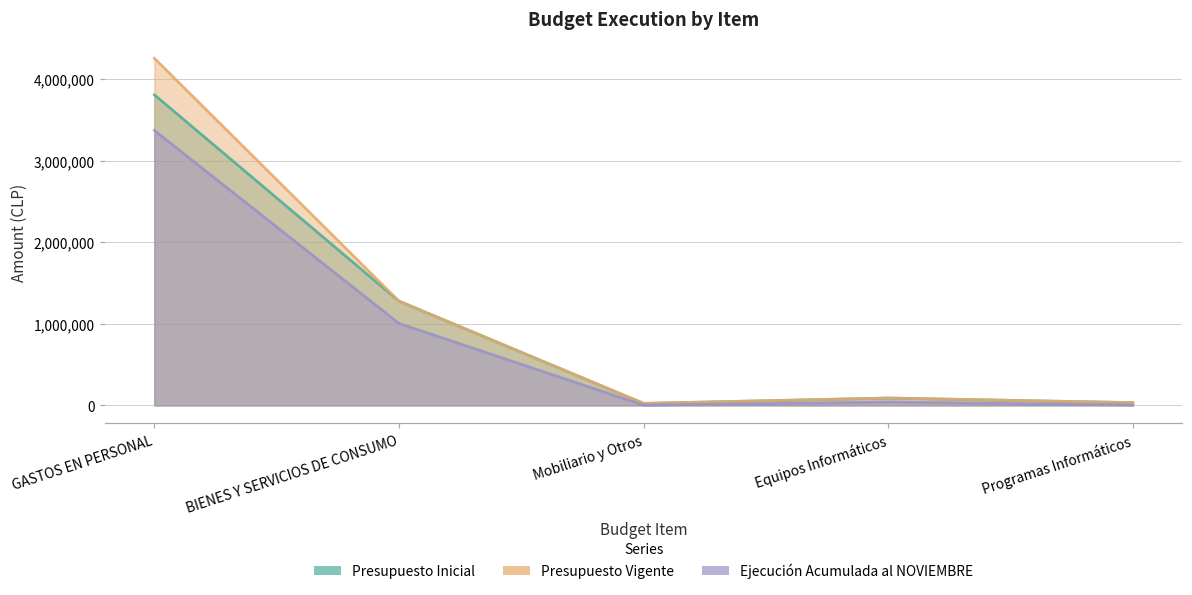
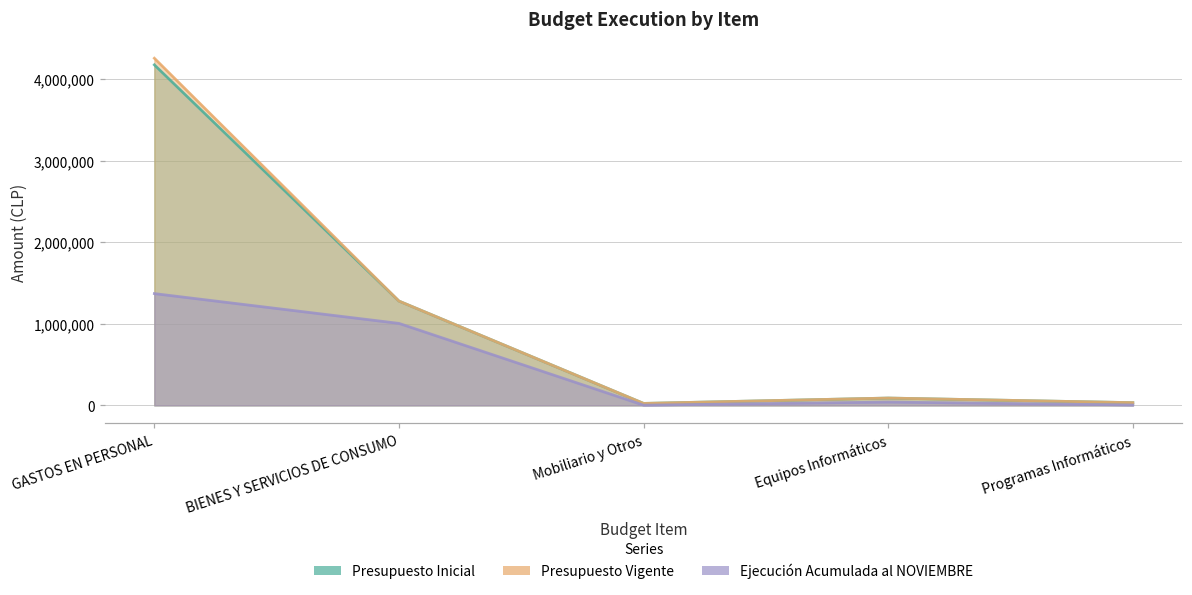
Presupuesto Inicial, GASTOS EN PERSONAL: 3,800,000 -> 4,200,000
Ejecución Acumulada al NOVIEMBRE, GASTOS EN PERSONAL: 3,400,000 -> 1,400,000
